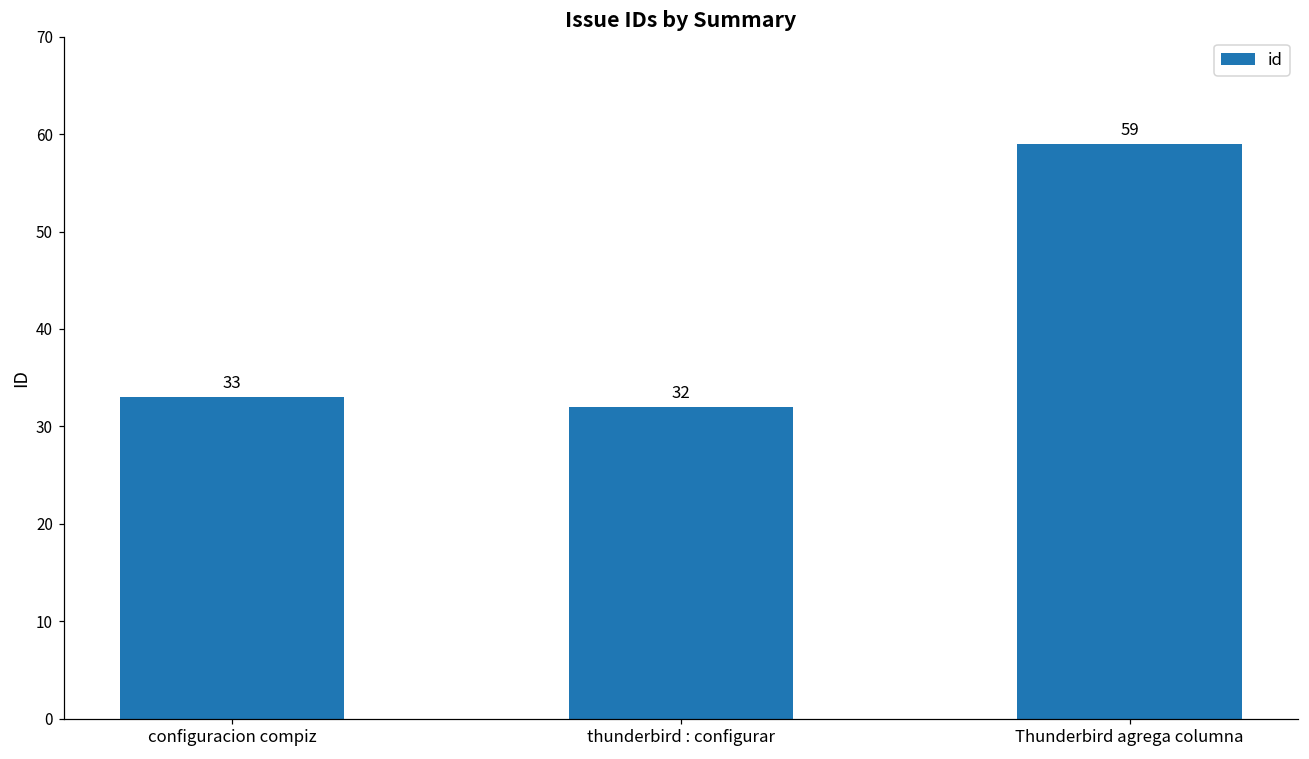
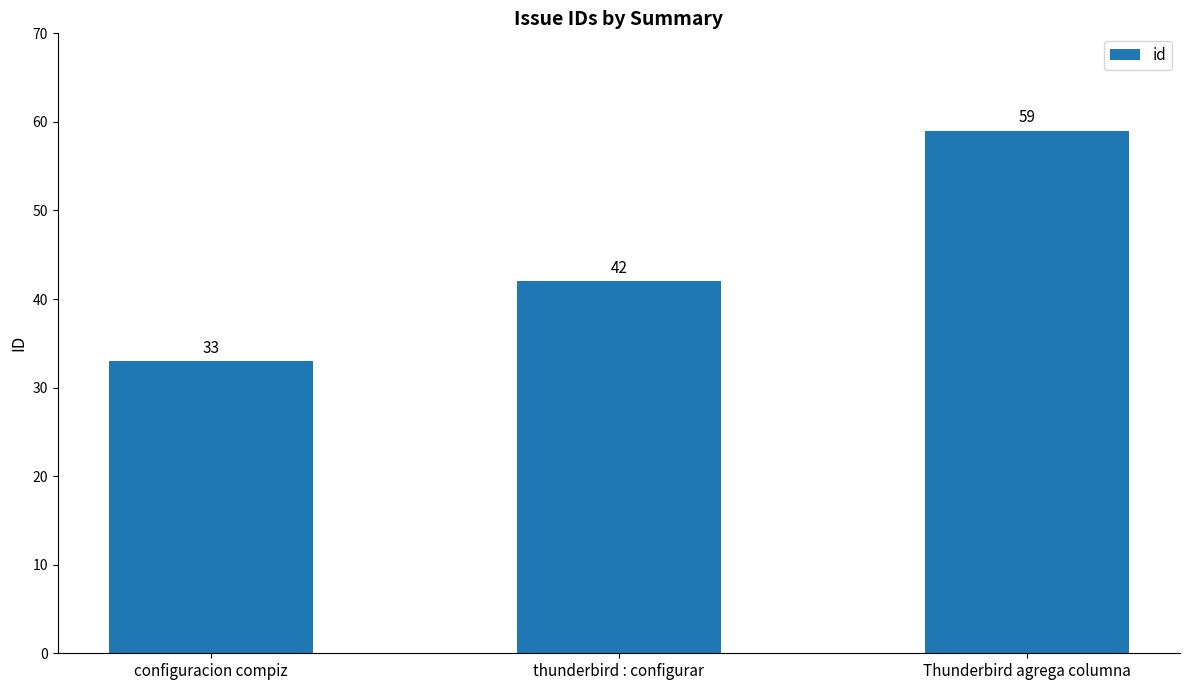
thunderbird : configurar: 32 -> 42
